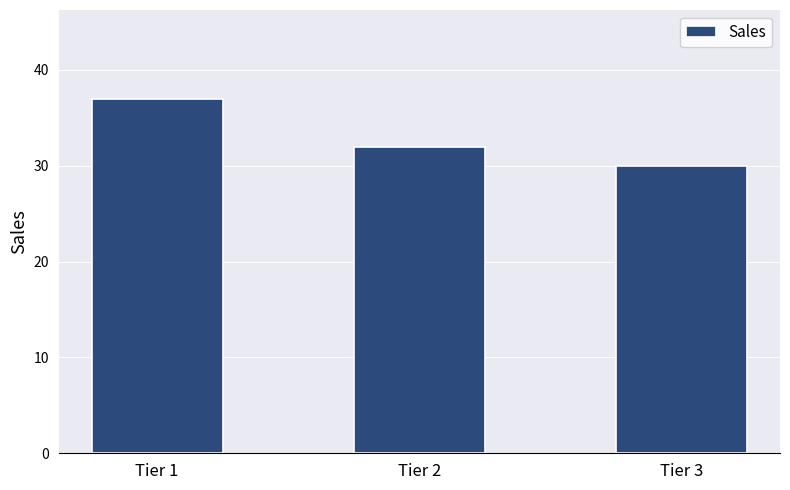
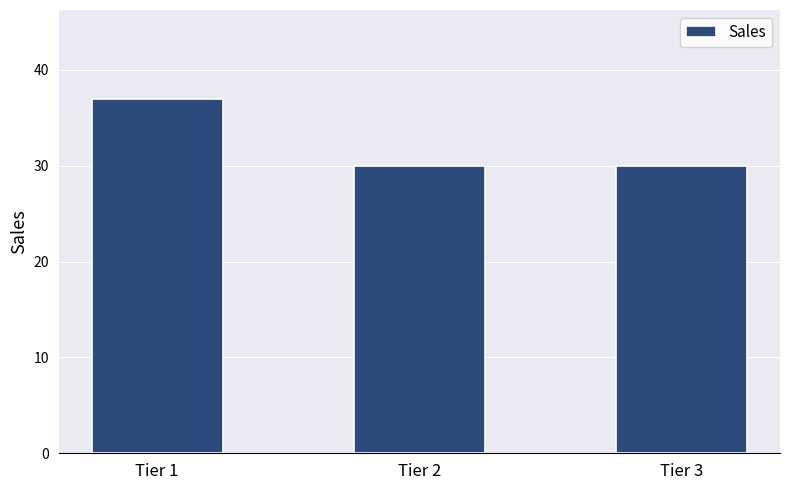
Tier 2: 32 -> 30
